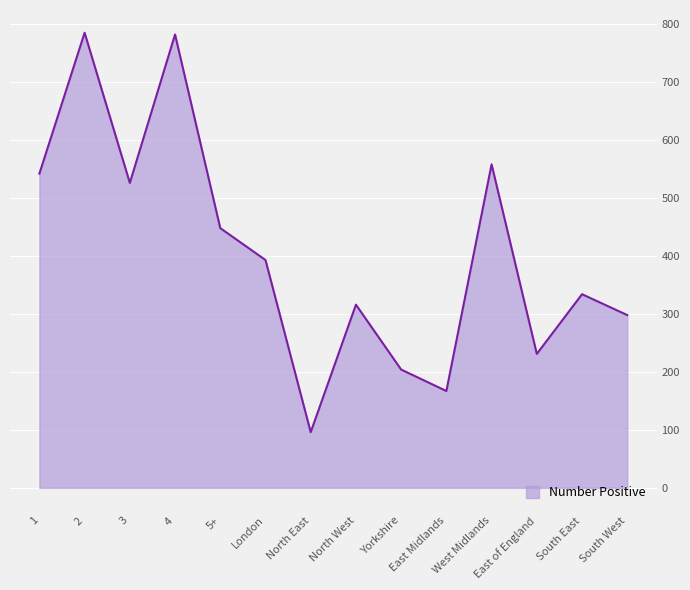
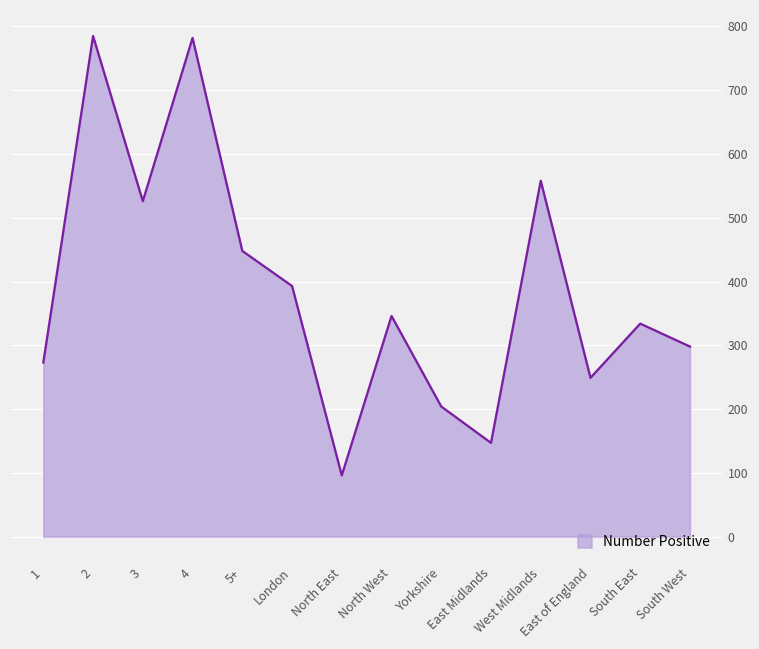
1: 540 -> 270
North West: 320 -> 350
East Midlands: 170 -> 150
East of England: 230 -> 250
